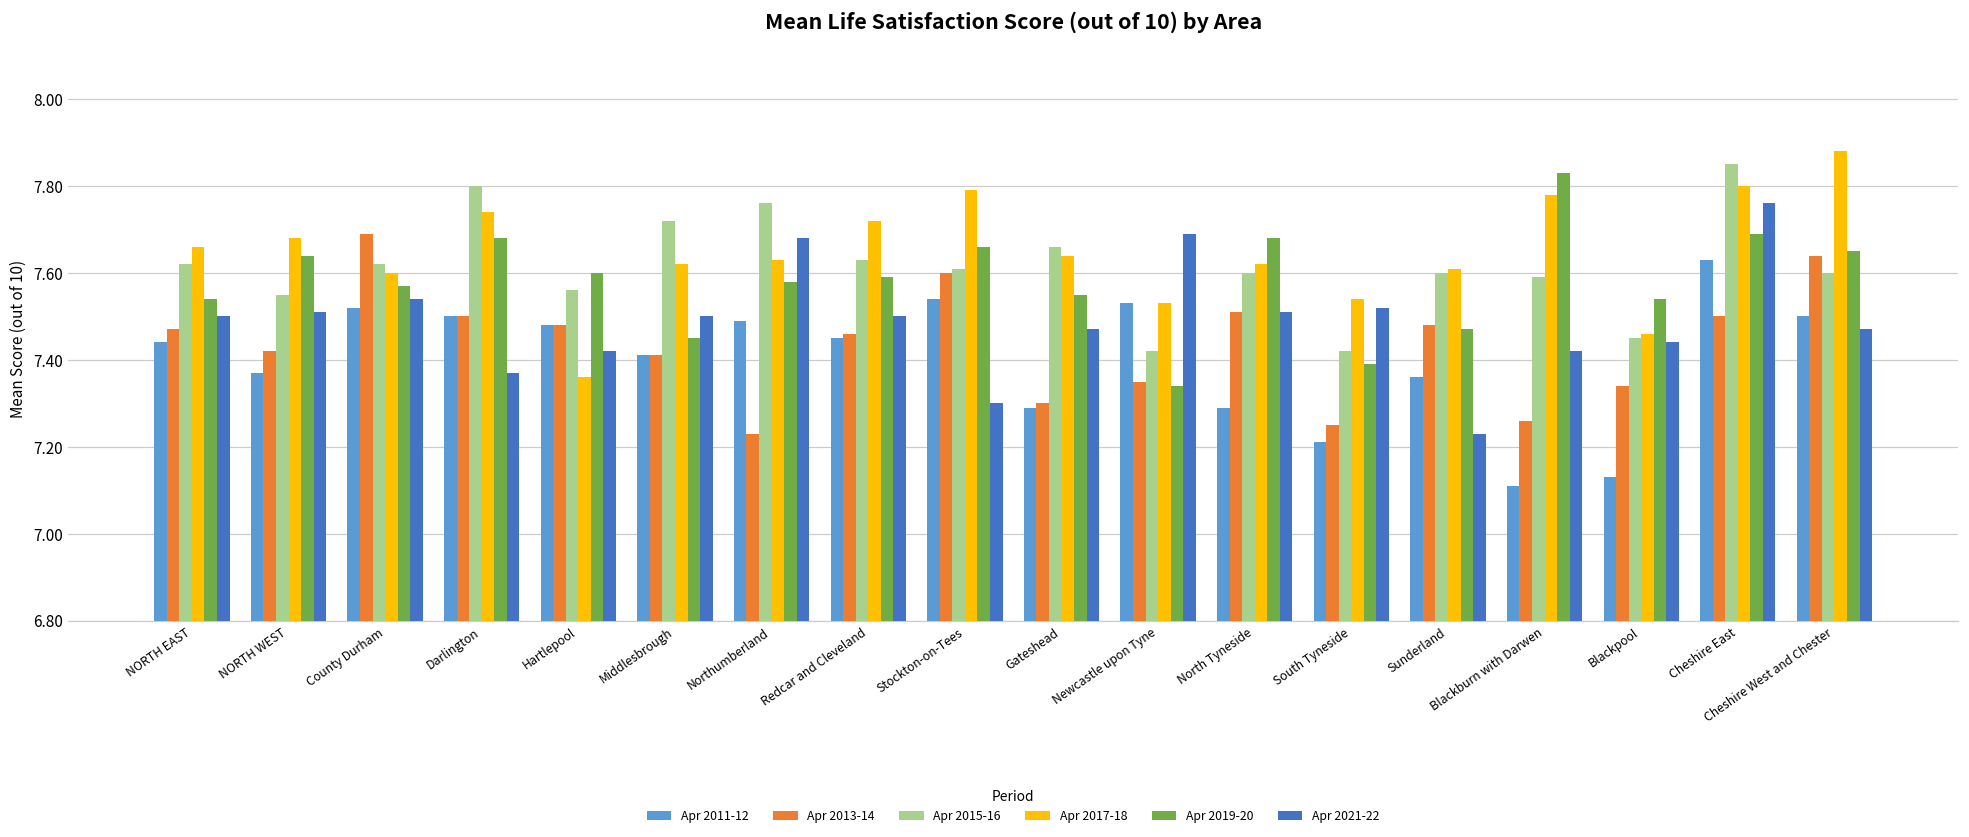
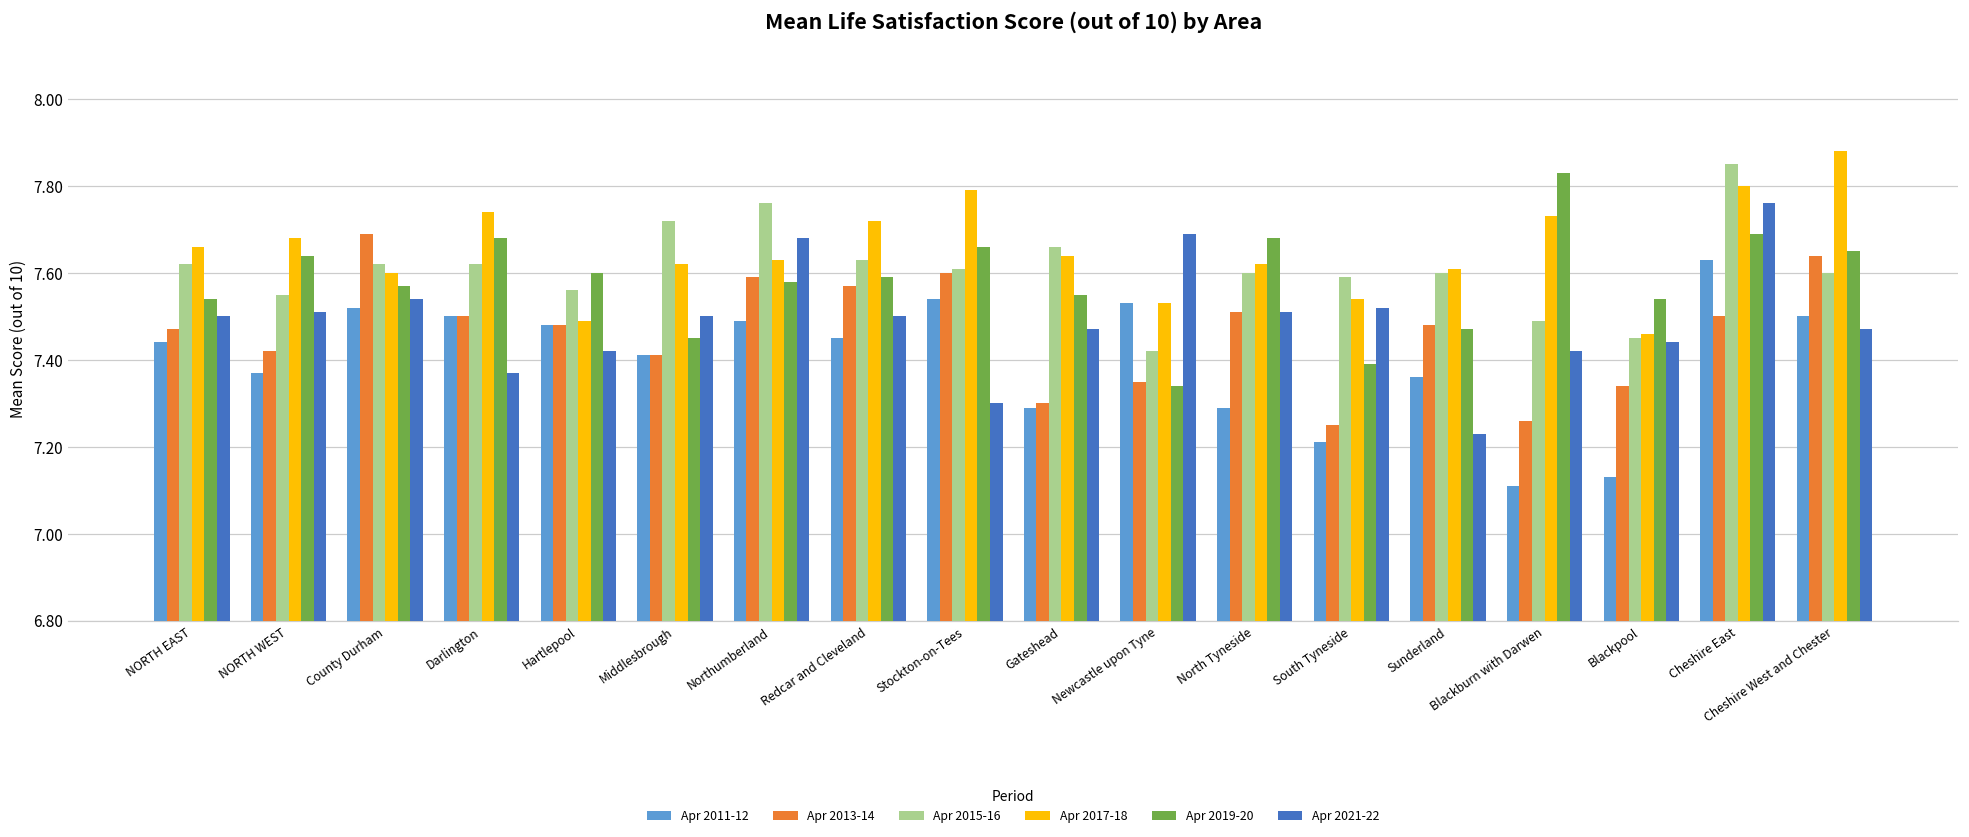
Apr 2015-16, Darlington: 7.80 -> 7.62
Apr 2017-18, Hartlepool: 7.36 -> 7.49
Apr 2013-14, Northumberland: 7.23 -> 7.59
Apr 2013-14, Redcar and Cleveland: 7.46 -> 7.57
Apr 2015-16, South Tyneside: 7.42 -> 7.59
Apr 2015-16, Blackburn with Darwen: 7.59 -> 7.49
Apr 2017-18, Blackburn with Darwen: 7.78 -> 7.73
